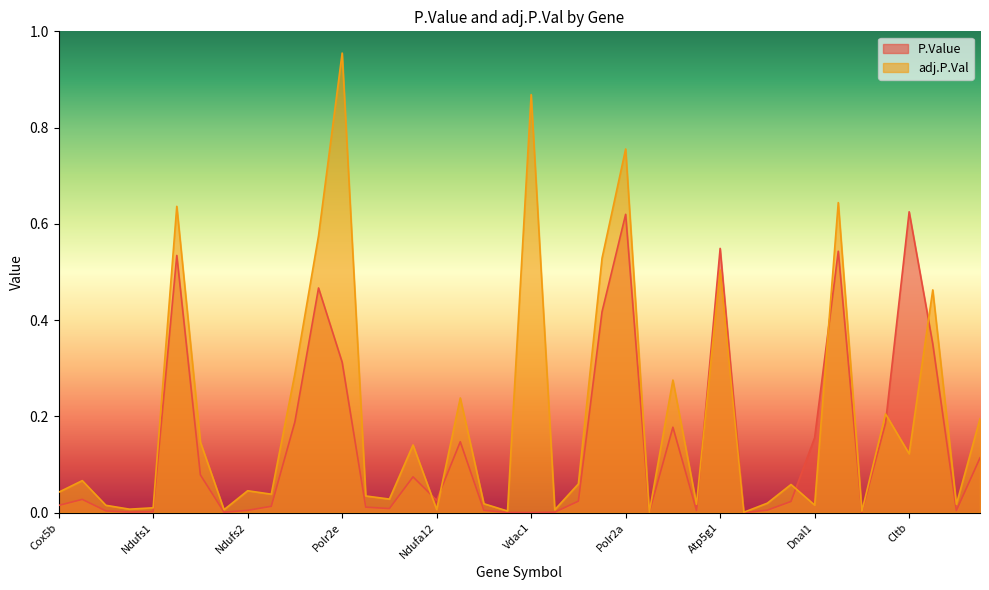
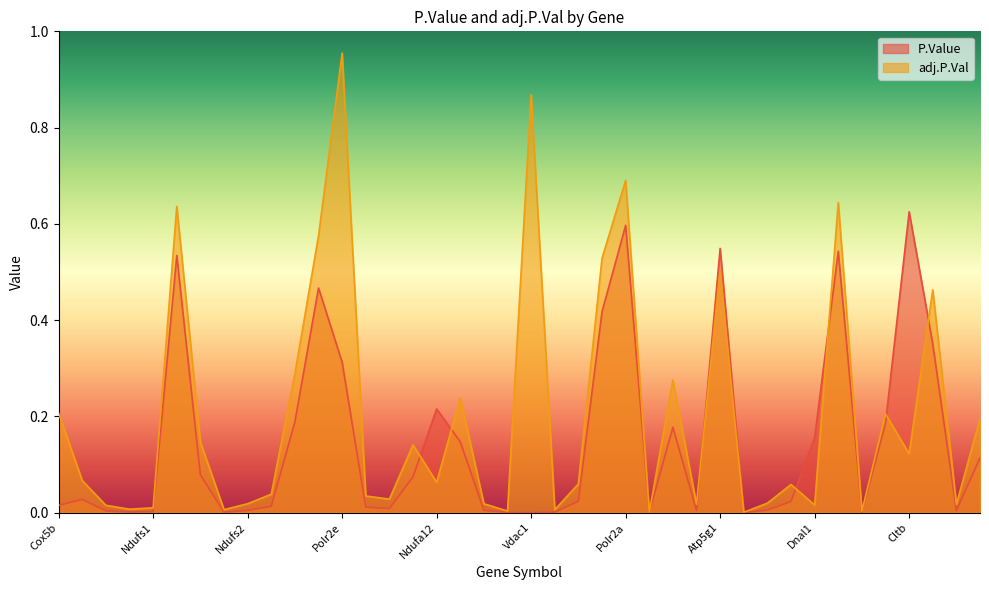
adj.P.Val, Cox5b: 0.04 -> 0.21
adj.P.Val, Ndufs2: 0.05 -> 0.02
P.Value, Ndufa12: 0.03 -> 0.22
adj.P.Val, Ndufa12: 0.01 -> 0.06
P.Value, Polr2a: 0.62 -> 0.60
adj.P.Val, Polr2a: 0.76 -> 0.69
